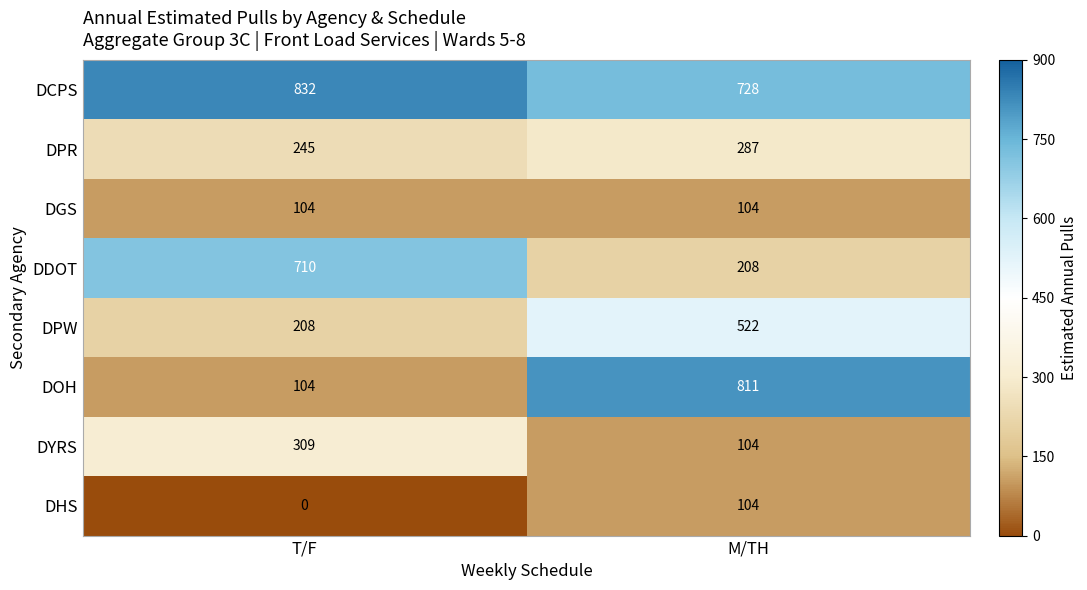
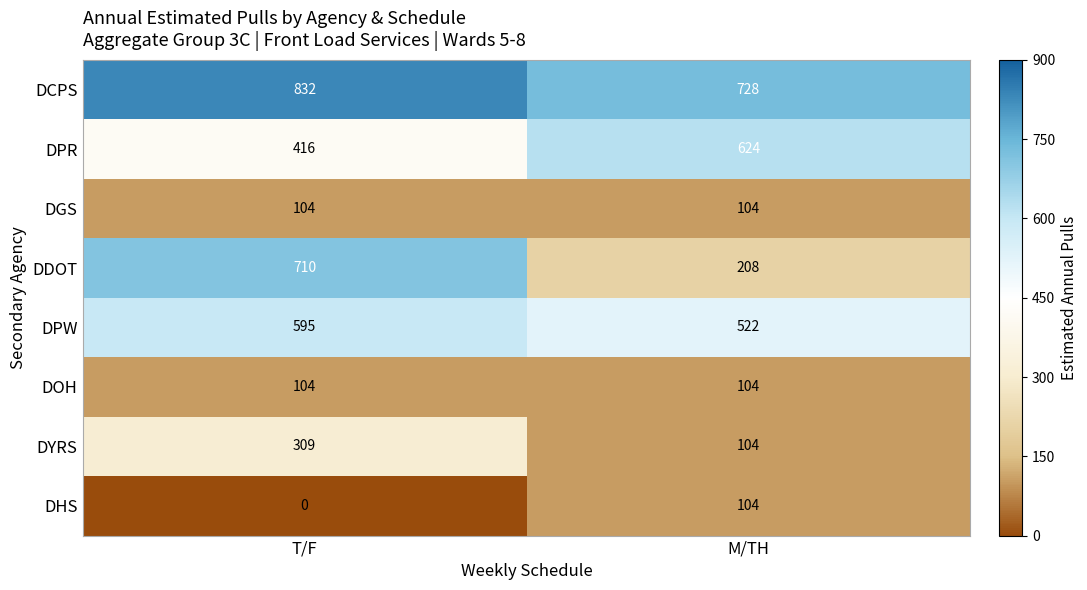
DPR, T/F: 245 -> 416
DPR, M/TH: 287 -> 624
DPW, T/F: 208 -> 595
DOH, M/TH: 811 -> 104
